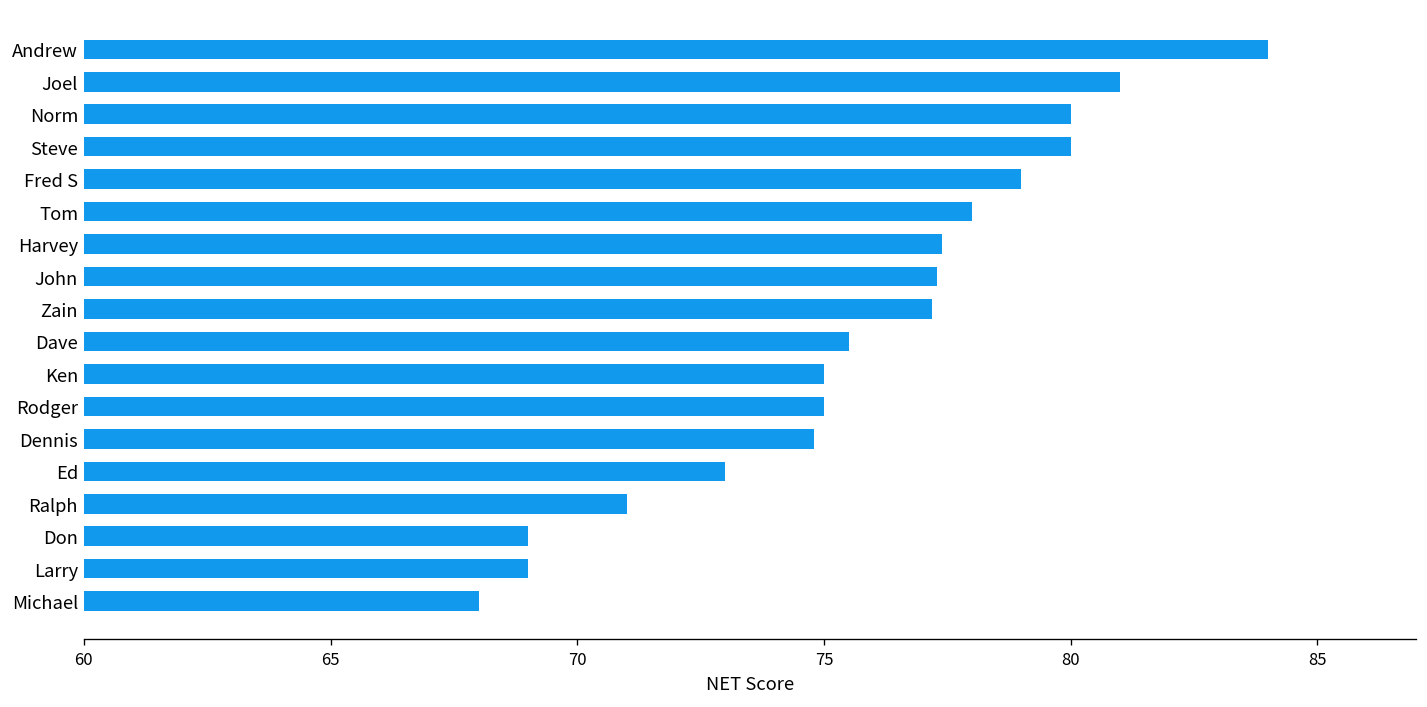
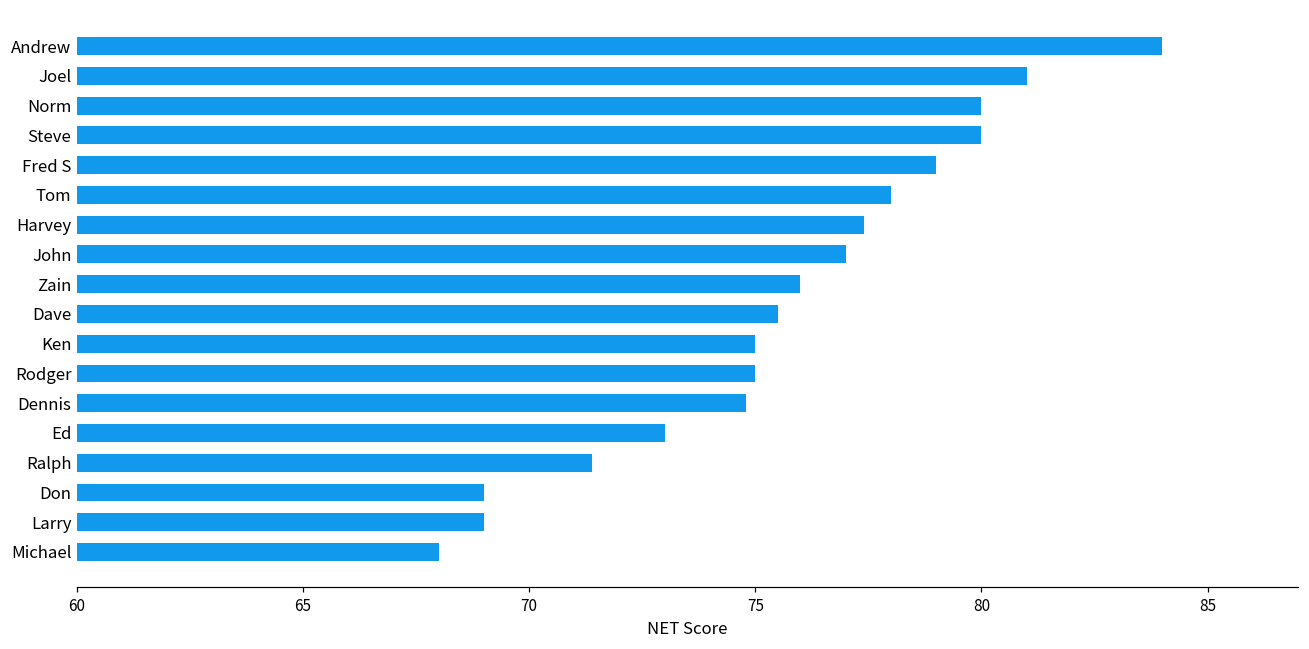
John: 77.3 -> 77.0
Zain: 77.2 -> 76.0
Ralph: 71.0 -> 71.4
